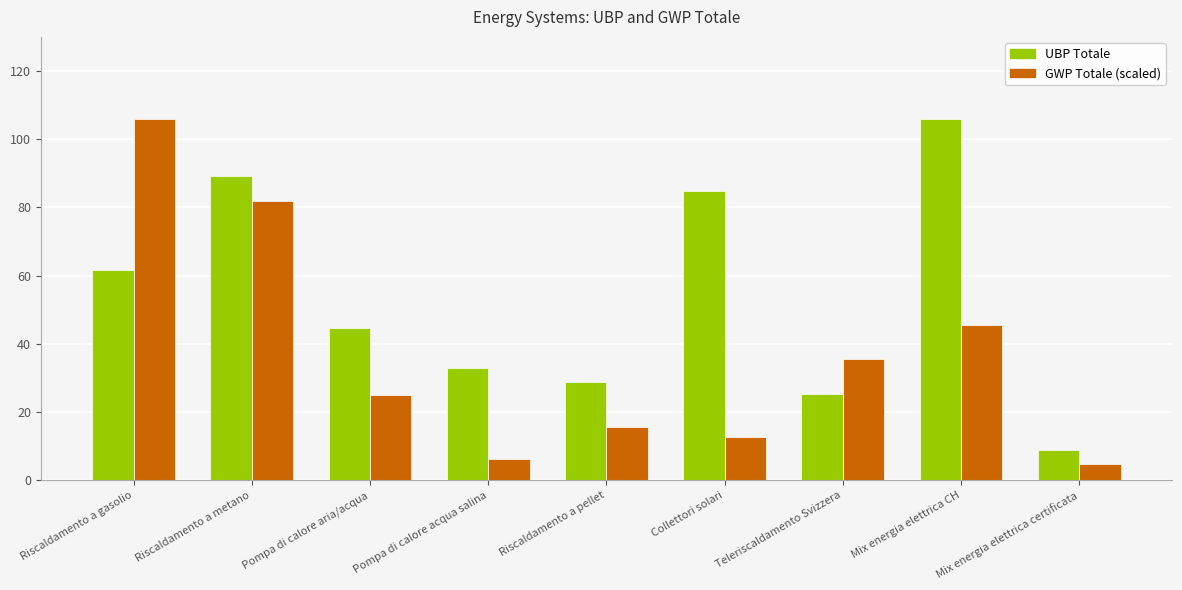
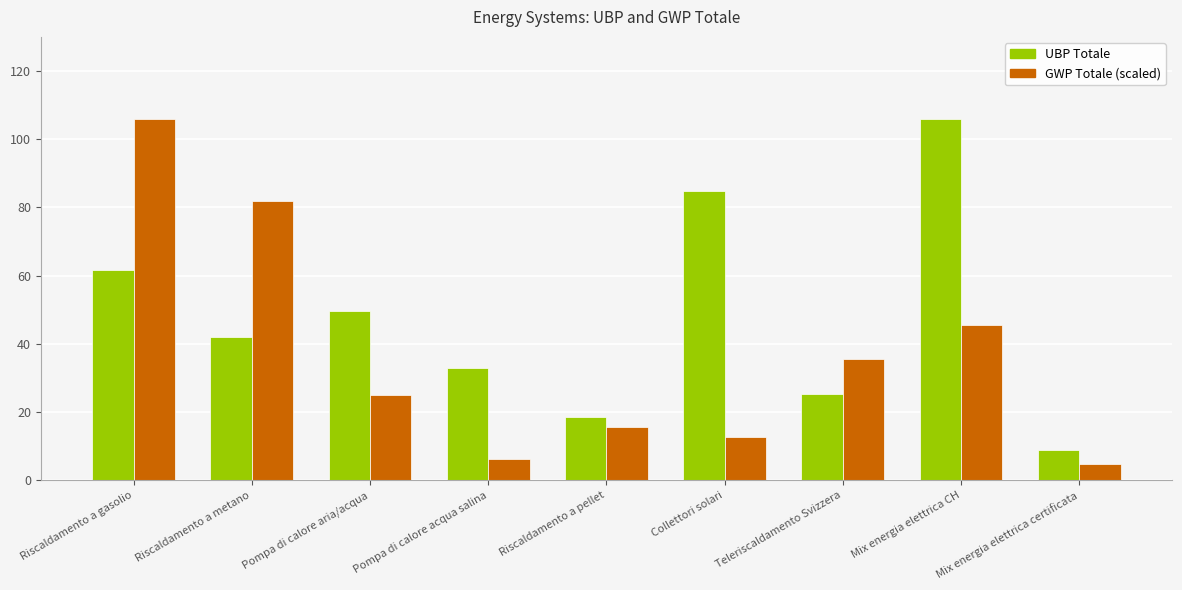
UBP Totale, Riscaldamento a metano: 89 -> 42
UBP Totale, Pompa di calore aria/acqua: 45 -> 50
UBP Totale, Riscaldamento a pellet: 29 -> 19
